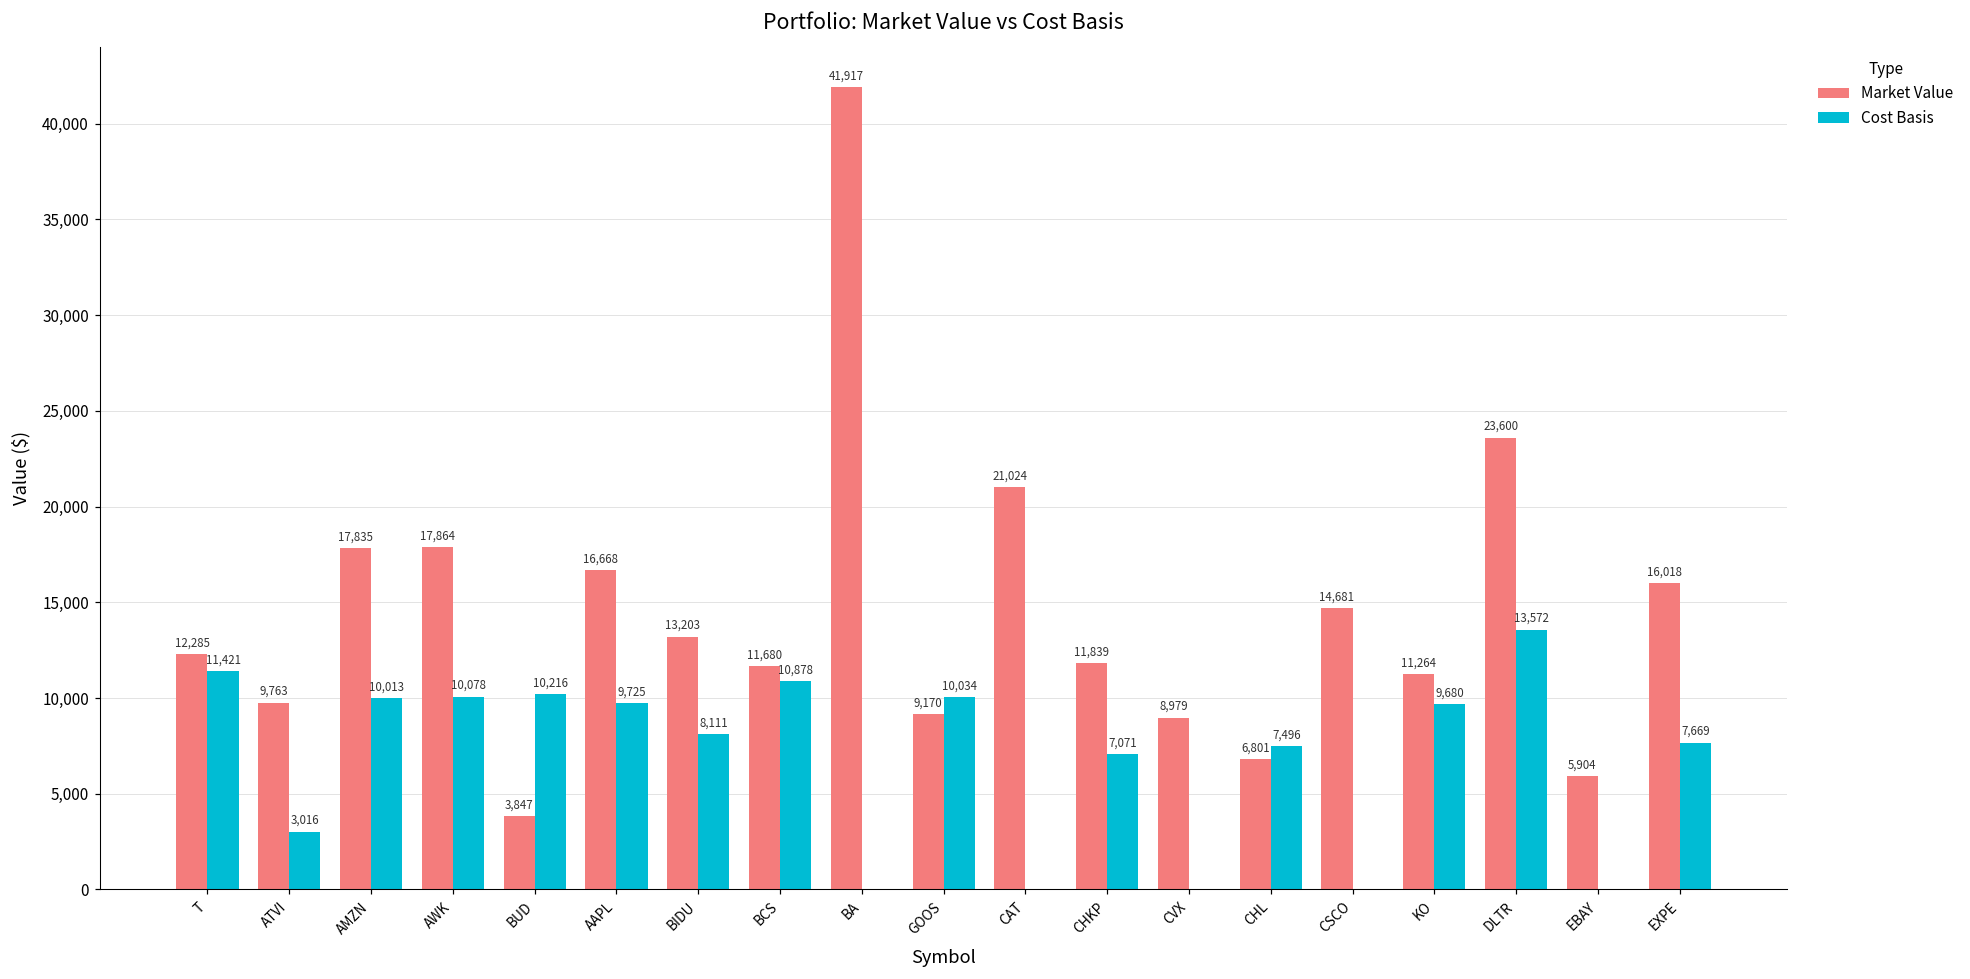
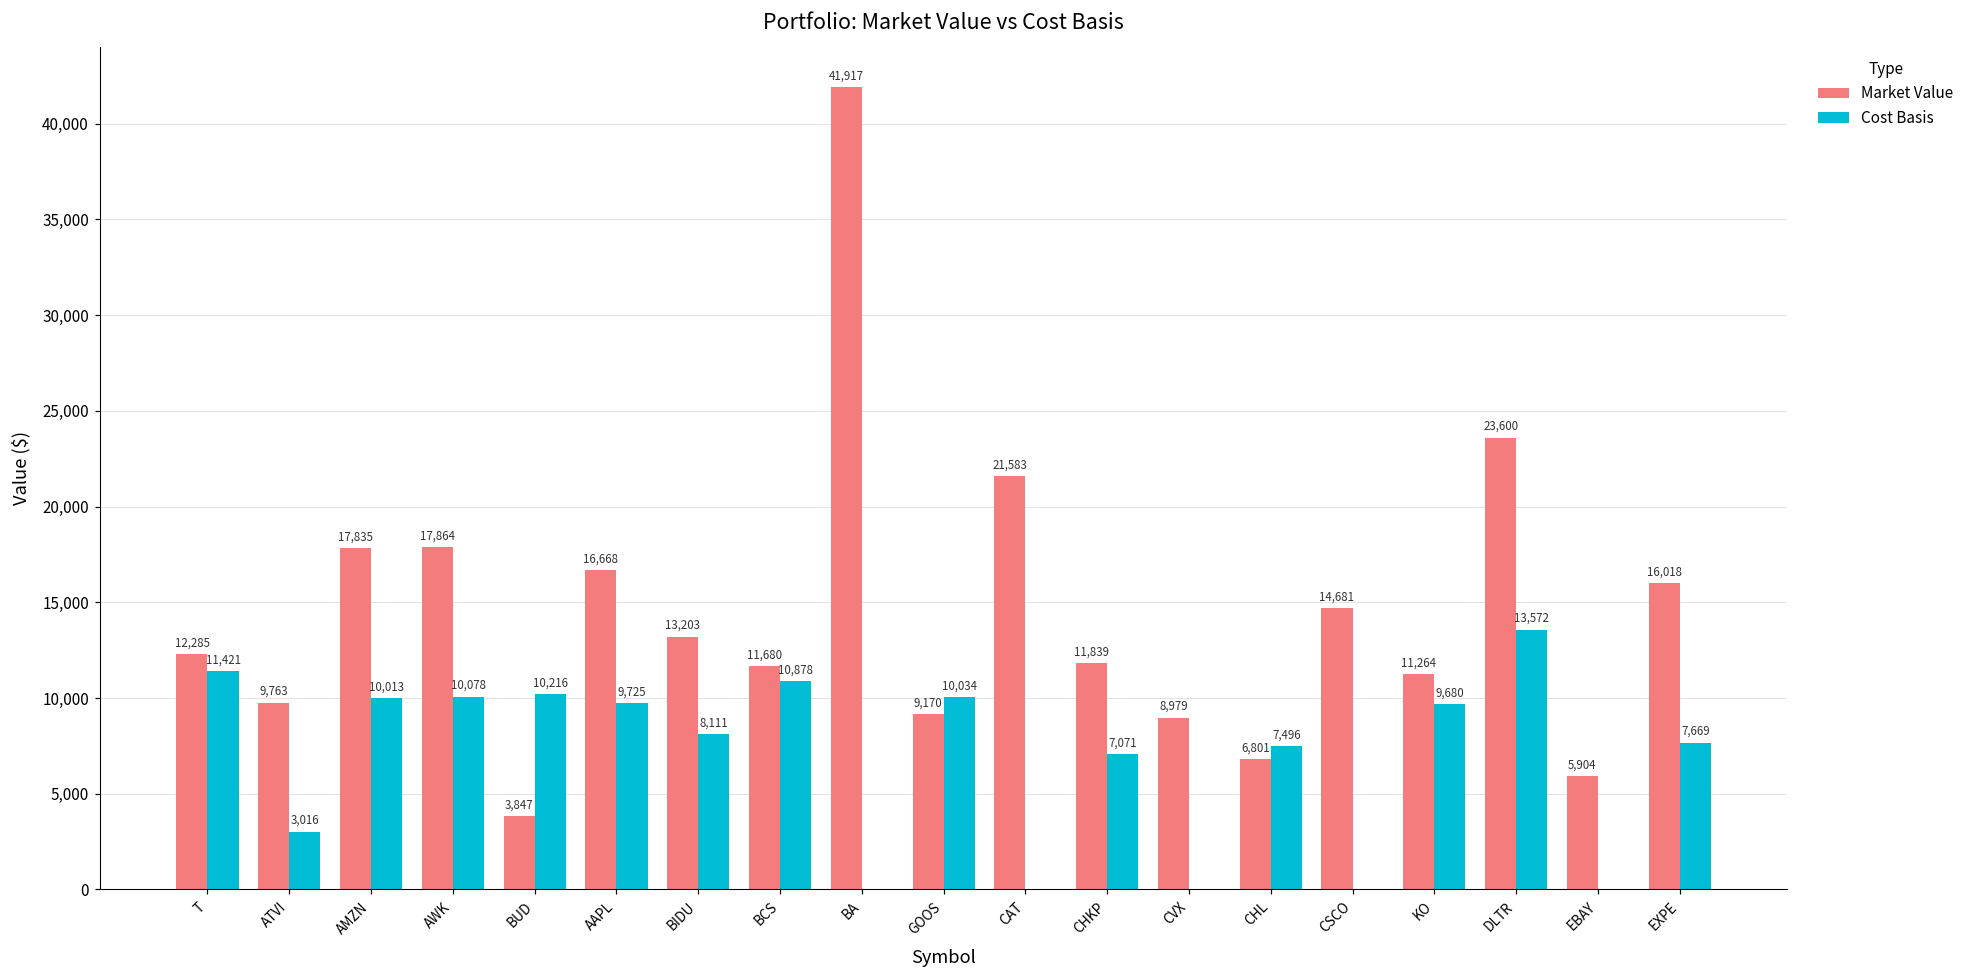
Market Value, CAT: 21,024 -> 21,583
